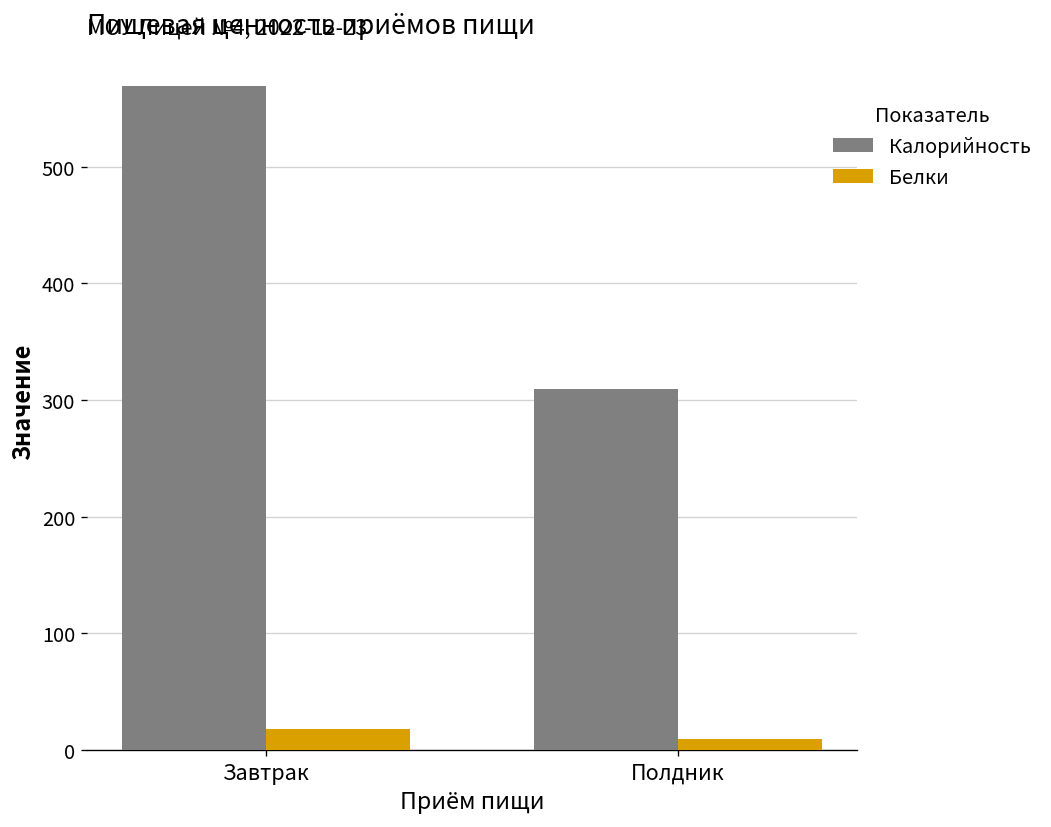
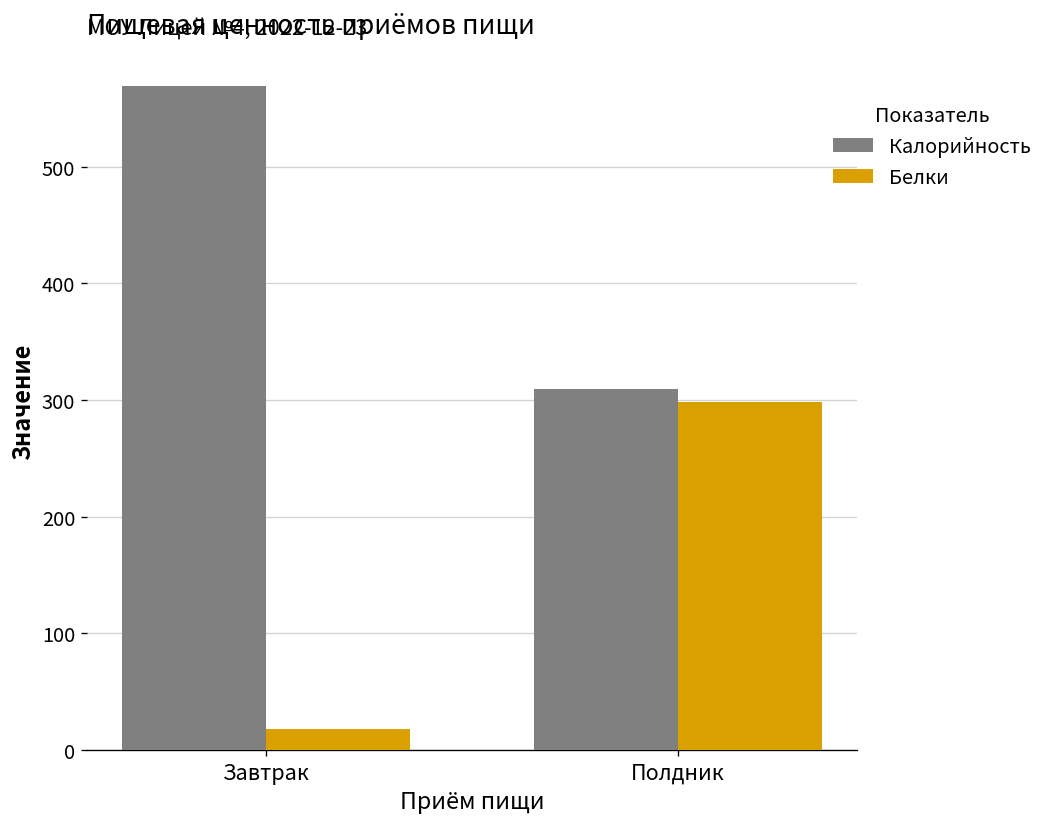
Белки, Полдник: 10 -> 300
